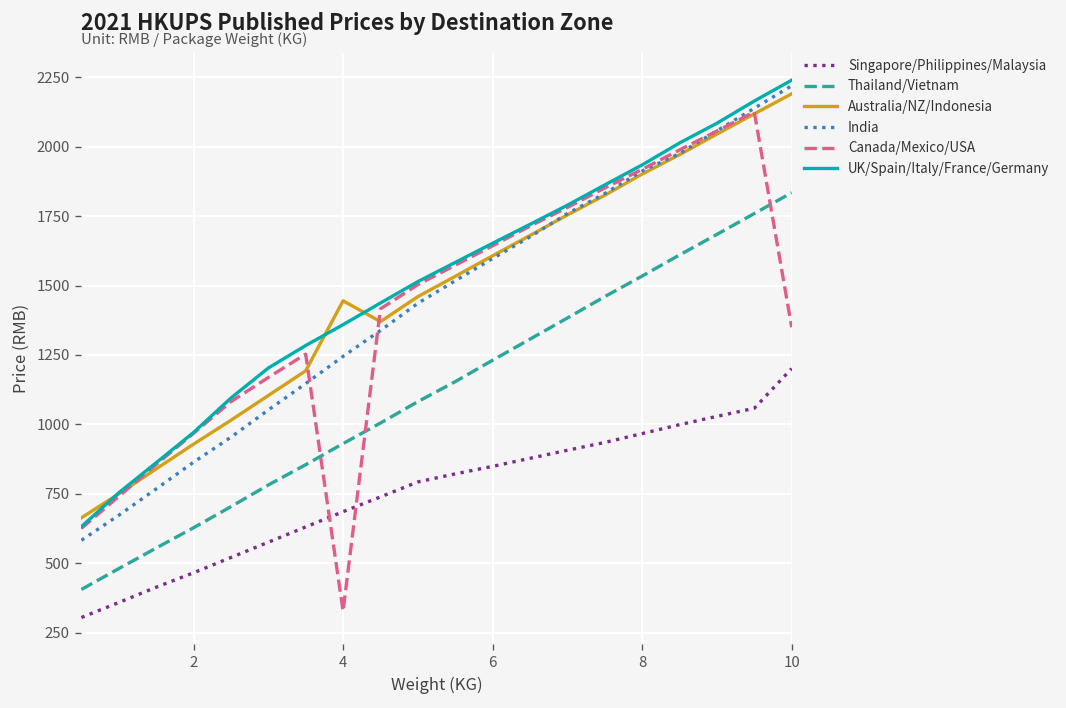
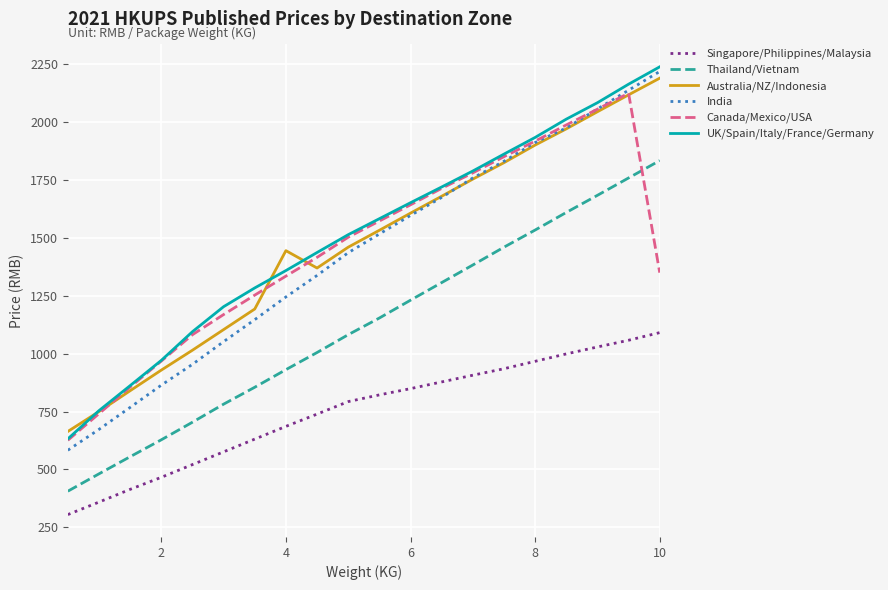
Canada/Mexico/USA, 4: 330 -> 1340
Singapore/Philippines/Malaysia, 10: 1200 -> 1090
